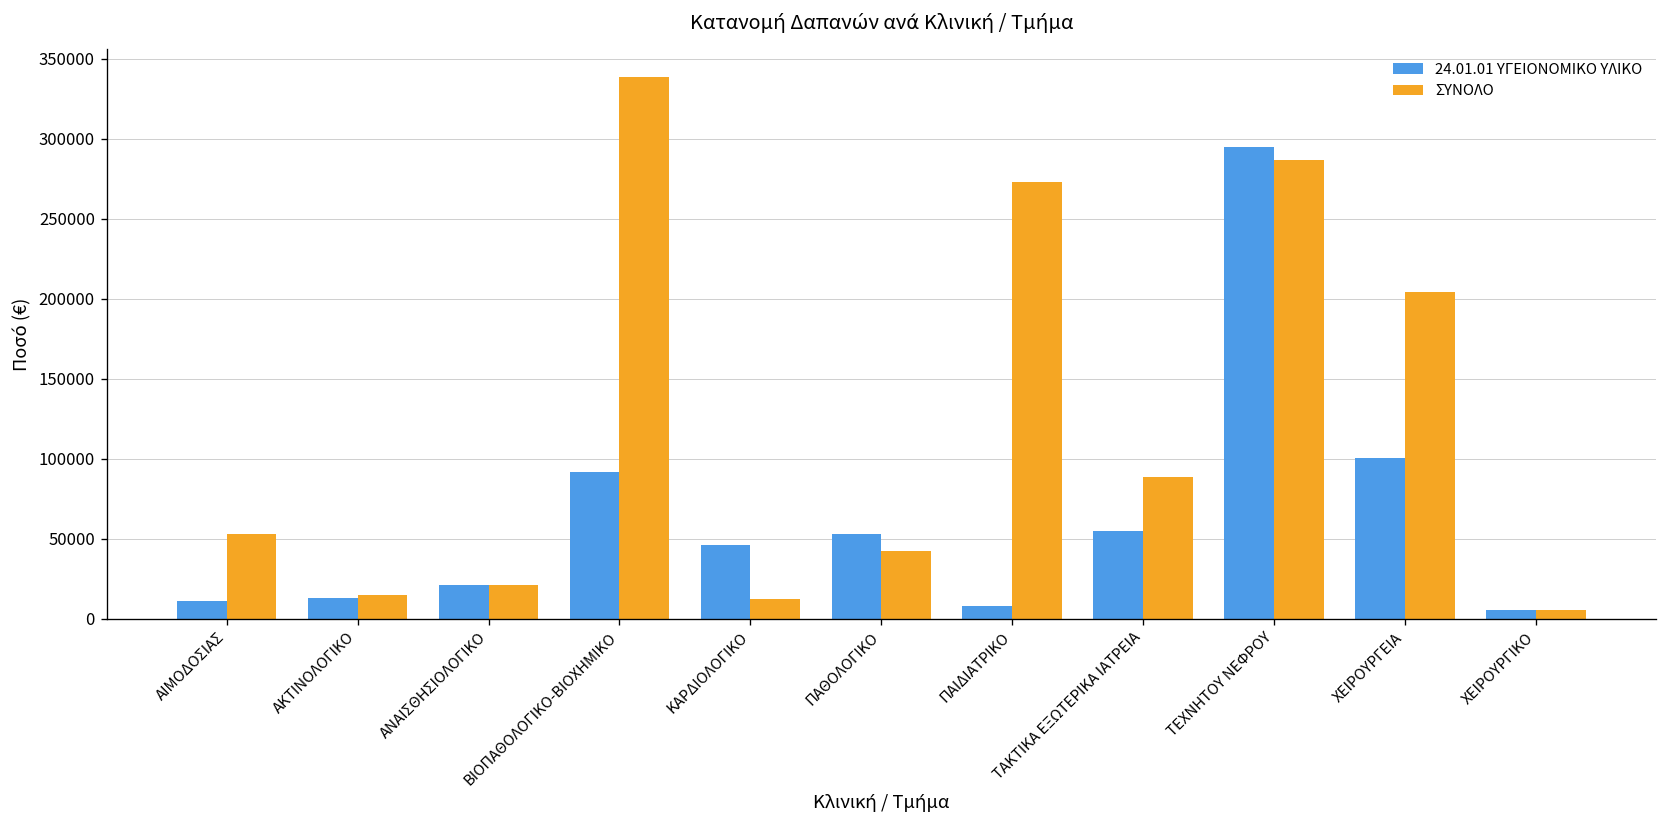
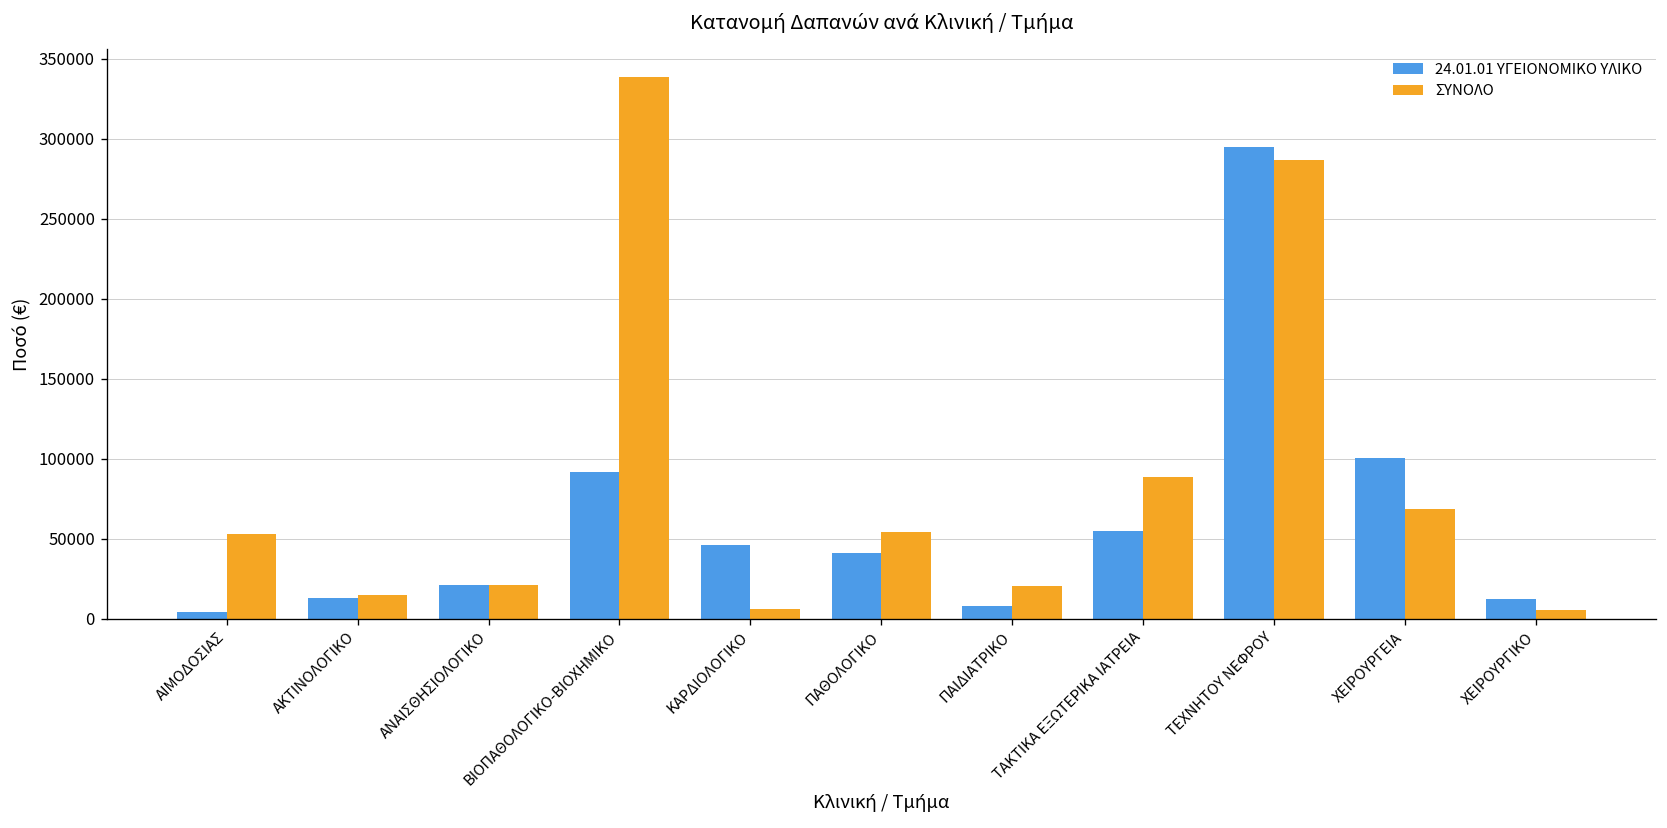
24.01.01 ΥΓΕΙΟΝΟΜΙΚΟ ΥΛΙΚΟ, ΑΙΜΟΔΟΣΙΑΣ: 11000 -> 4000
ΣΥΝΟΛΟ, ΚΑΡΔΙΟΛΟΓΙΚΟ: 12000 -> 6000
24.01.01 ΥΓΕΙΟΝΟΜΙΚΟ ΥΛΙΚΟ, ΠΑΘΟΛΟΓΙΚΟ: 53000 -> 41000
ΣΥΝΟΛΟ, ΠΑΘΟΛΟΓΙΚΟ: 43000 -> 54000
ΣΥΝΟΛΟ, ΠΑΙΔΙΑΤΡΙΚΟ: 273000 -> 21000
ΣΥΝΟΛΟ, ΧΕΙΡΟΥΡΓΕΙΑ: 204000 -> 69000
24.01.01 ΥΓΕΙΟΝΟΜΙΚΟ ΥΛΙΚΟ, ΧΕΙΡΟΥΡΓΙΚΟ: 6000 -> 12000
